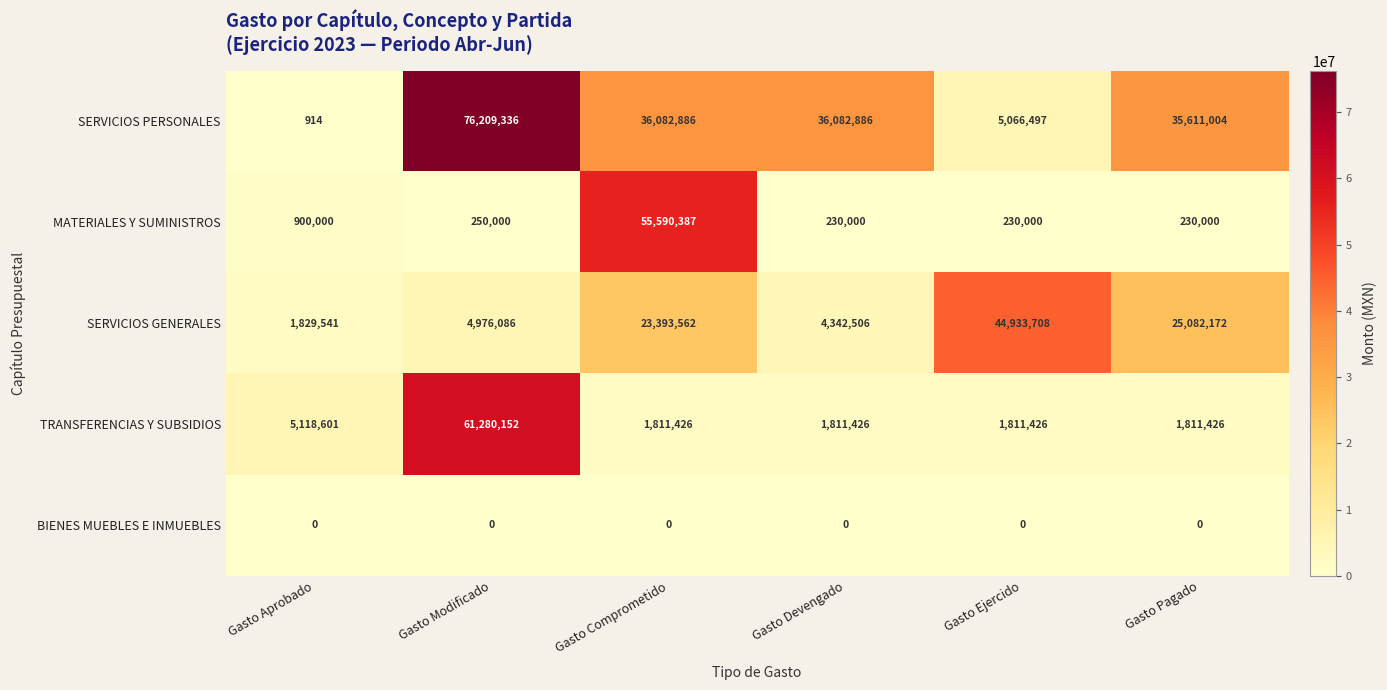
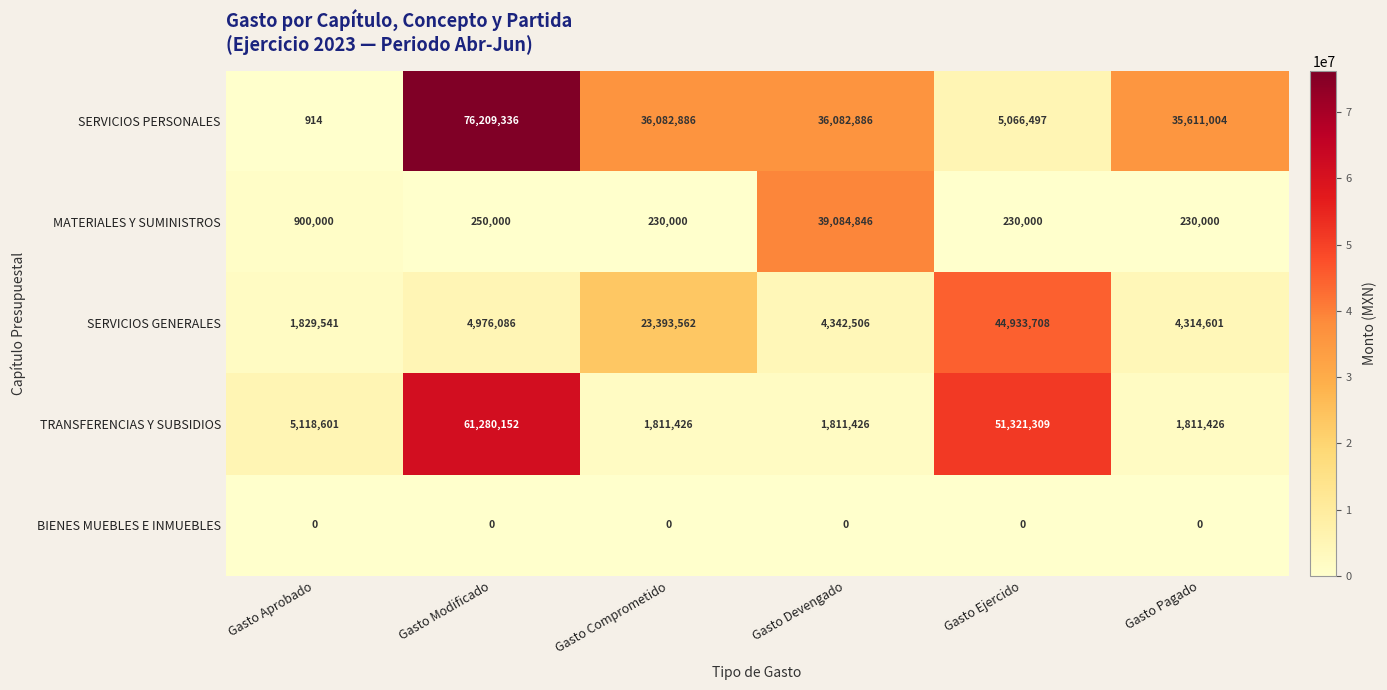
MATERIALES Y SUMINISTROS, Gasto Comprometido: 55,590,387 -> 230,000
MATERIALES Y SUMINISTROS, Gasto Devengado: 230,000 -> 39,084,846
SERVICIOS GENERALES, Gasto Pagado: 25,082,172 -> 4,314,601
TRANSFERENCIAS Y SUBSIDIOS, Gasto Ejercido: 1,811,426 -> 51,321,309
